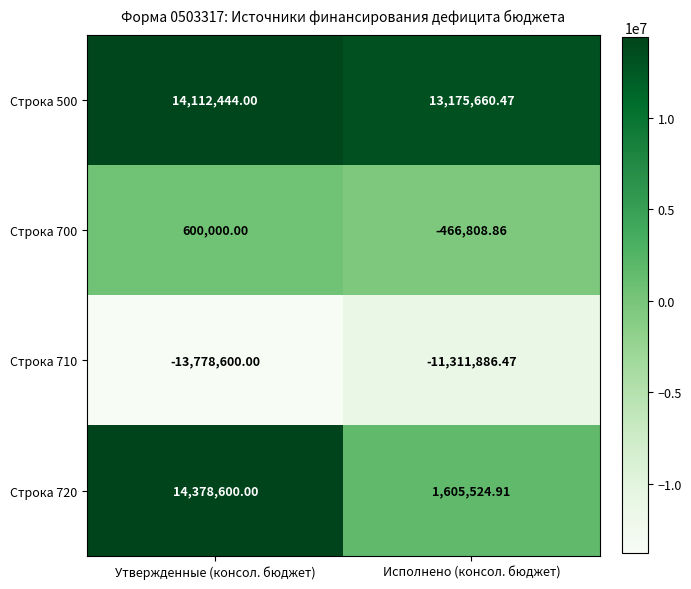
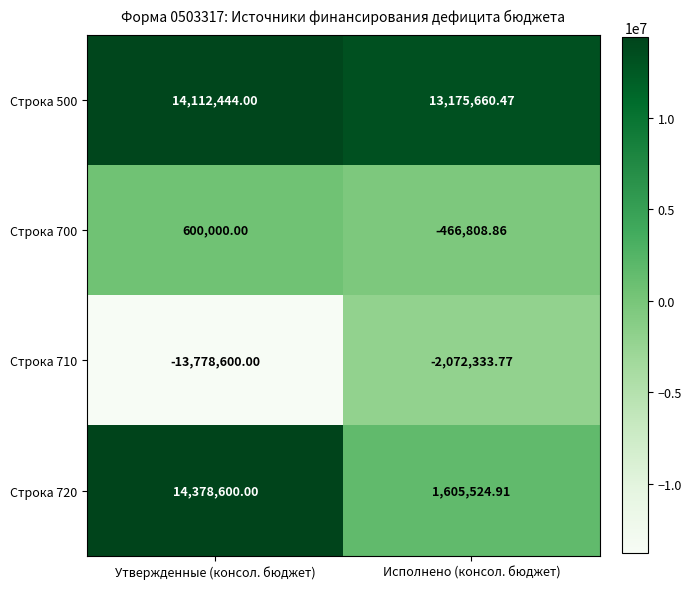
Строка 710, Исполнено (консол. бюджет): -11,311,886.47 -> -2,072,333.77
